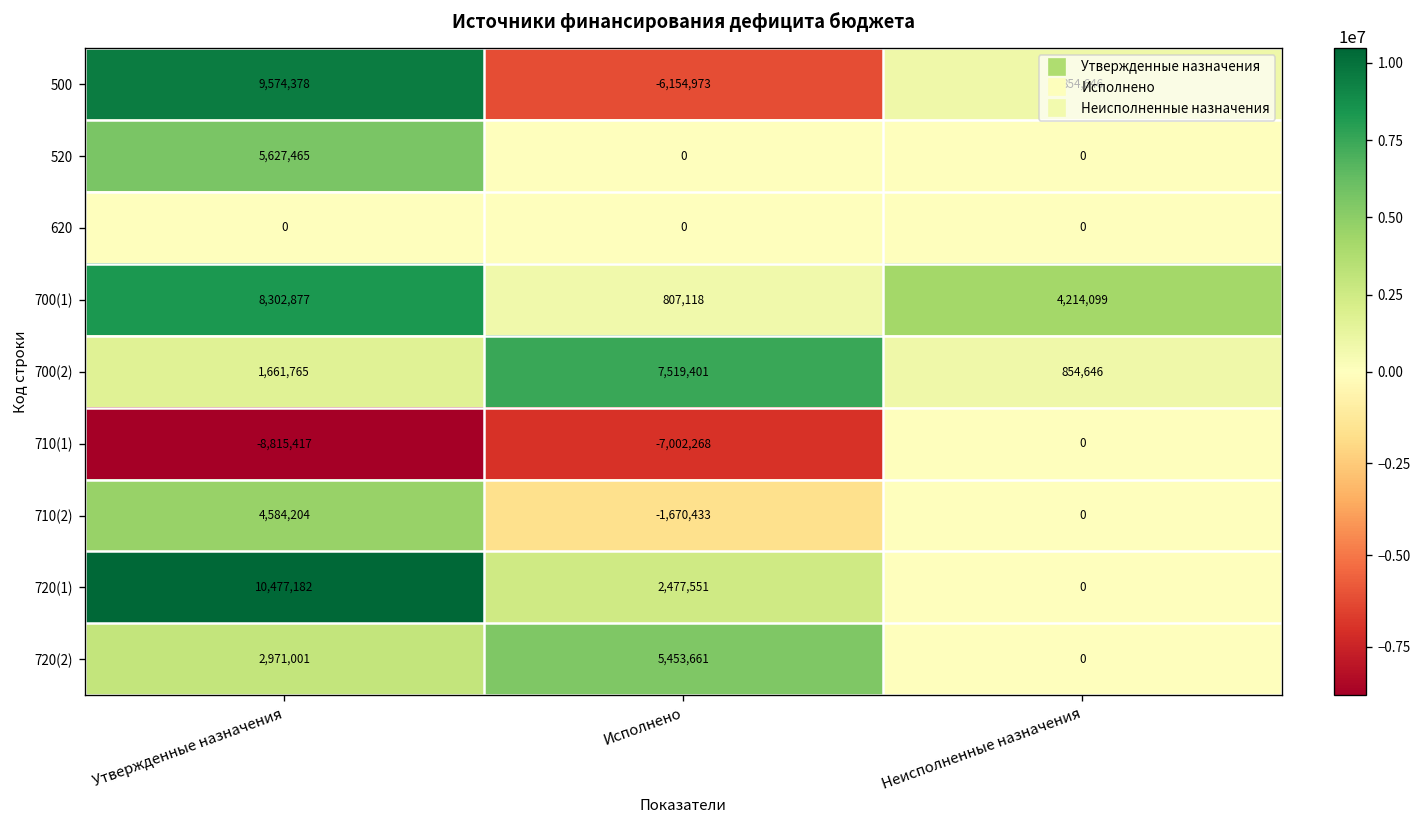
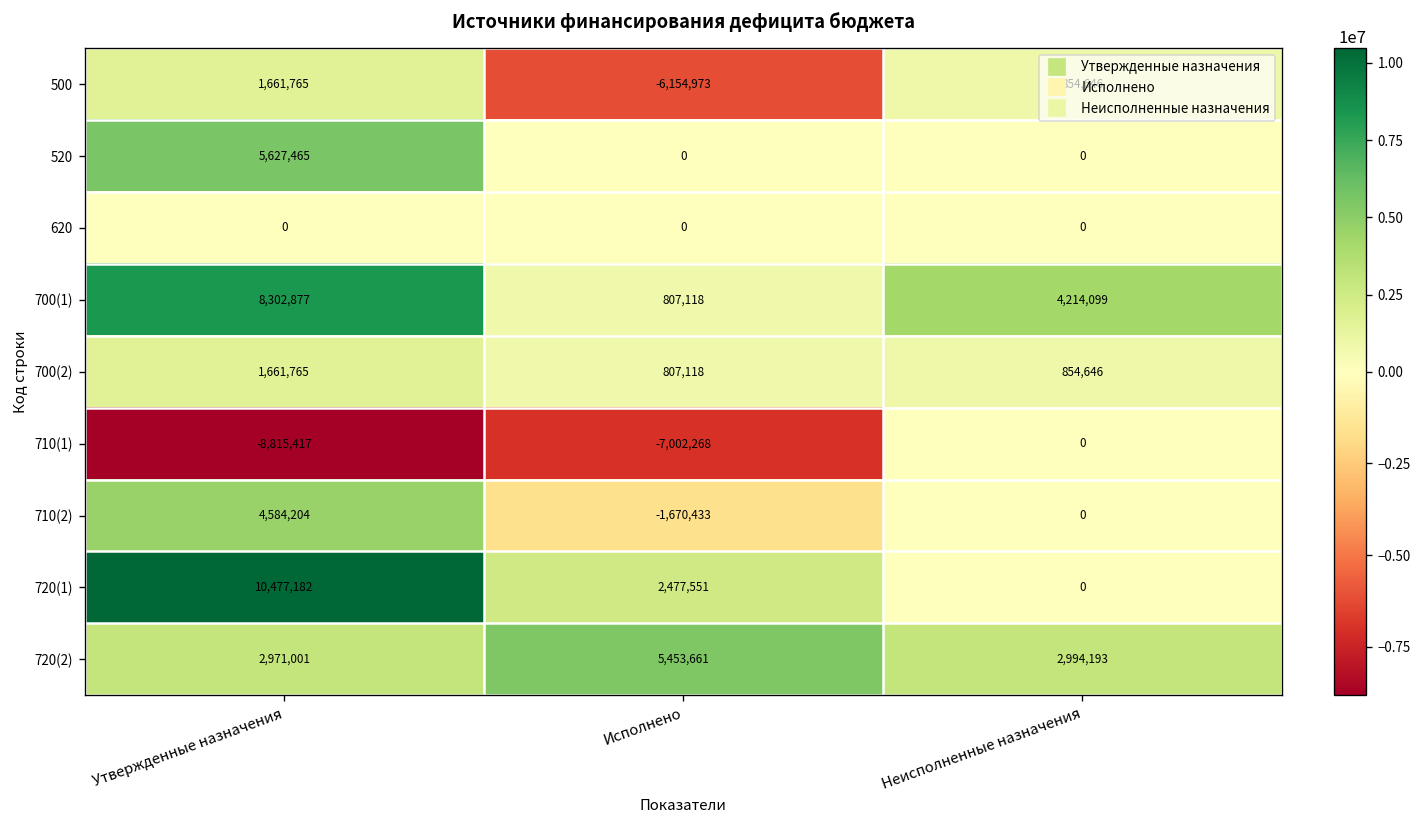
500, Утвержденные назначения: 9,574,378 -> 1,661,765
700(2), Исполнено: 7,519,401 -> 807,118
720(2), Неисполненные назначения: 0 -> 2,994,193
